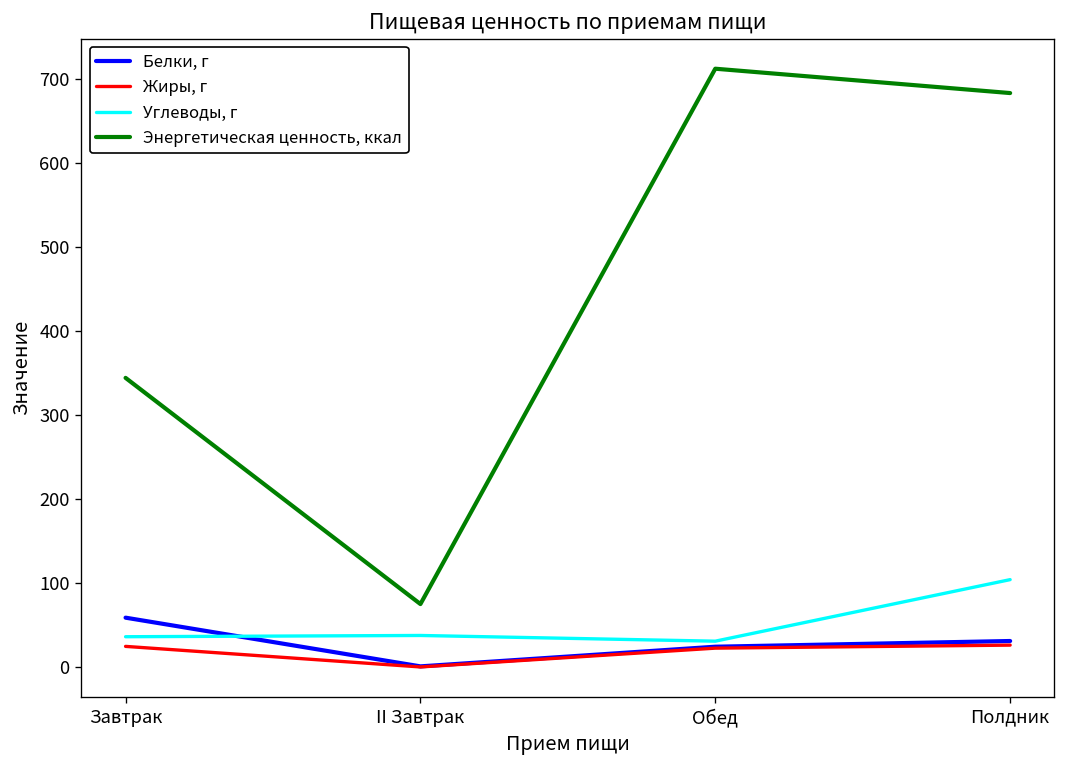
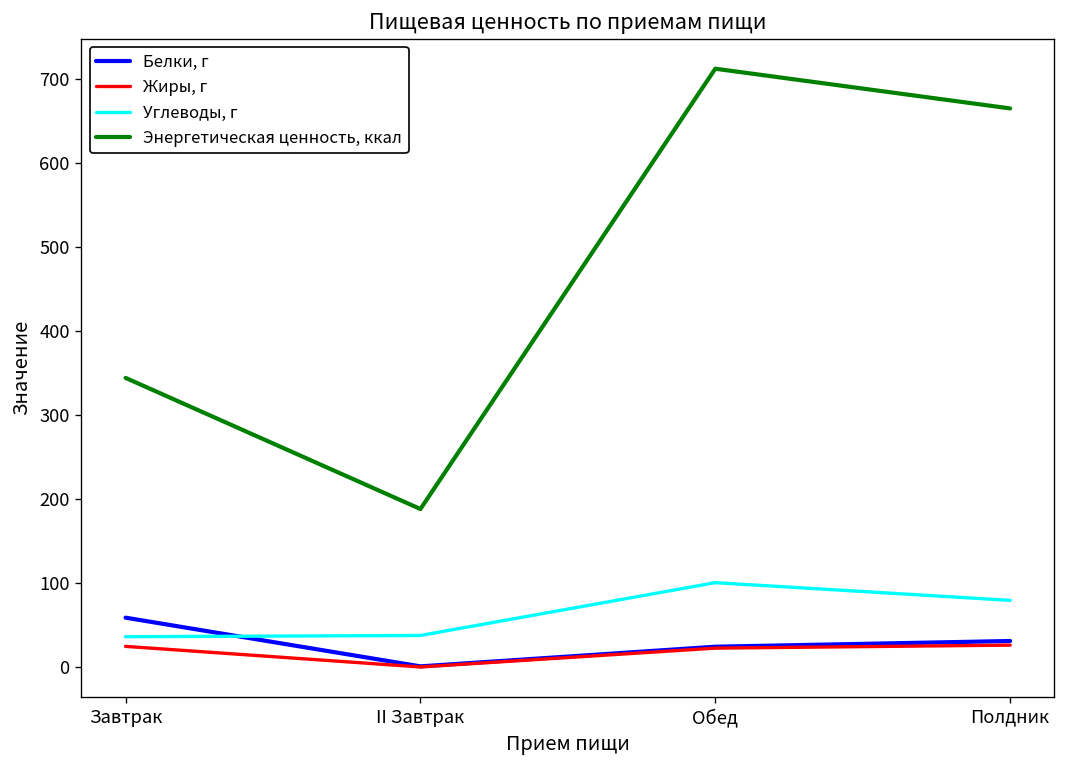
Энергетическая ценность, ккал, II Завтрак: 80 -> 190
Углеводы, г, Обед: 30 -> 100
Углеводы, г, Полдник: 100 -> 80
Энергетическая ценность, ккал, Полдник: 680 -> 670
